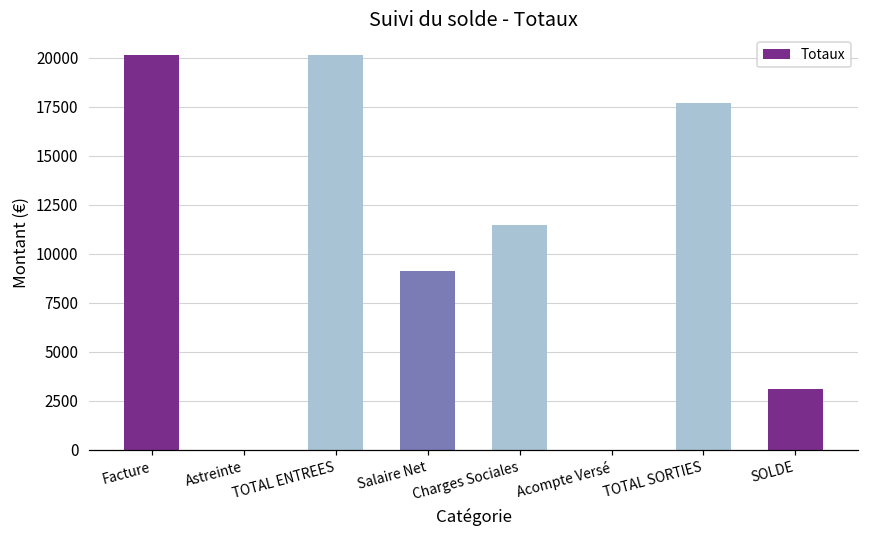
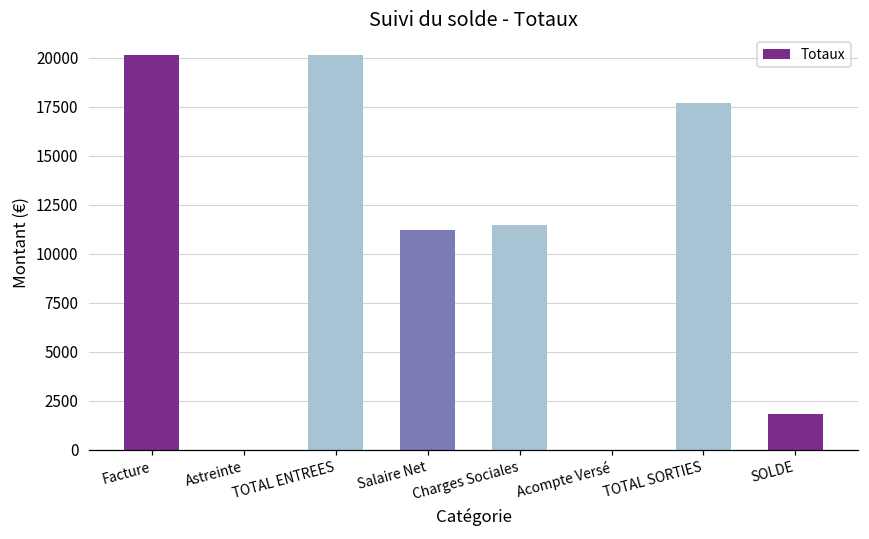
Salaire Net: 9100 -> 11200
SOLDE: 3100 -> 1800
